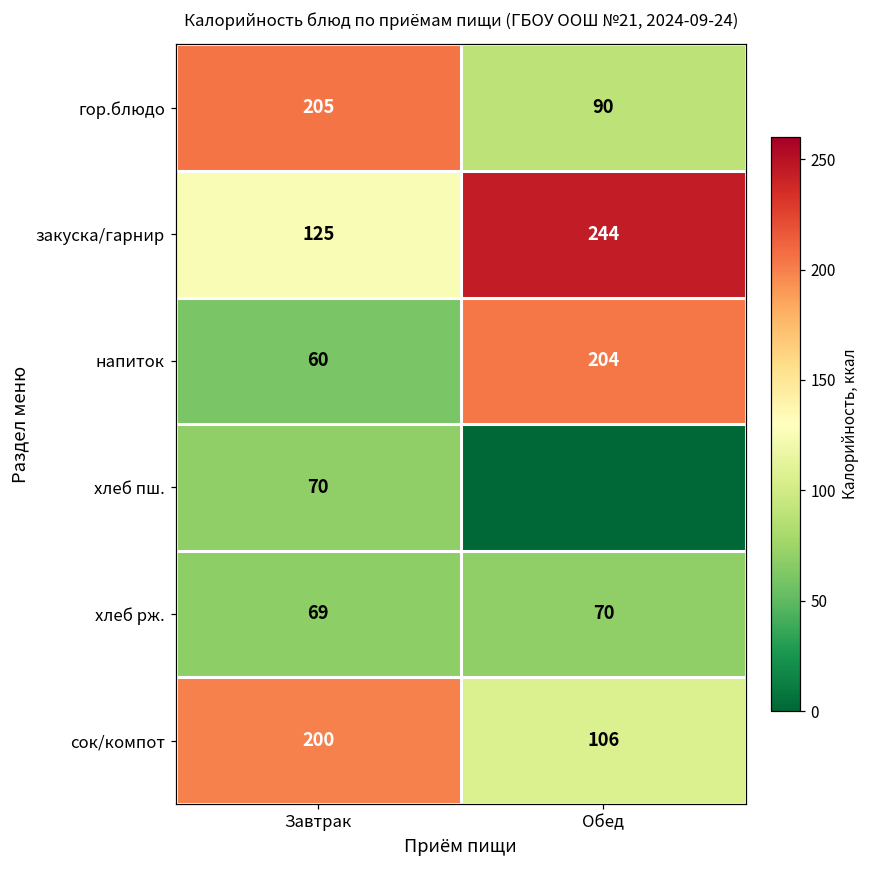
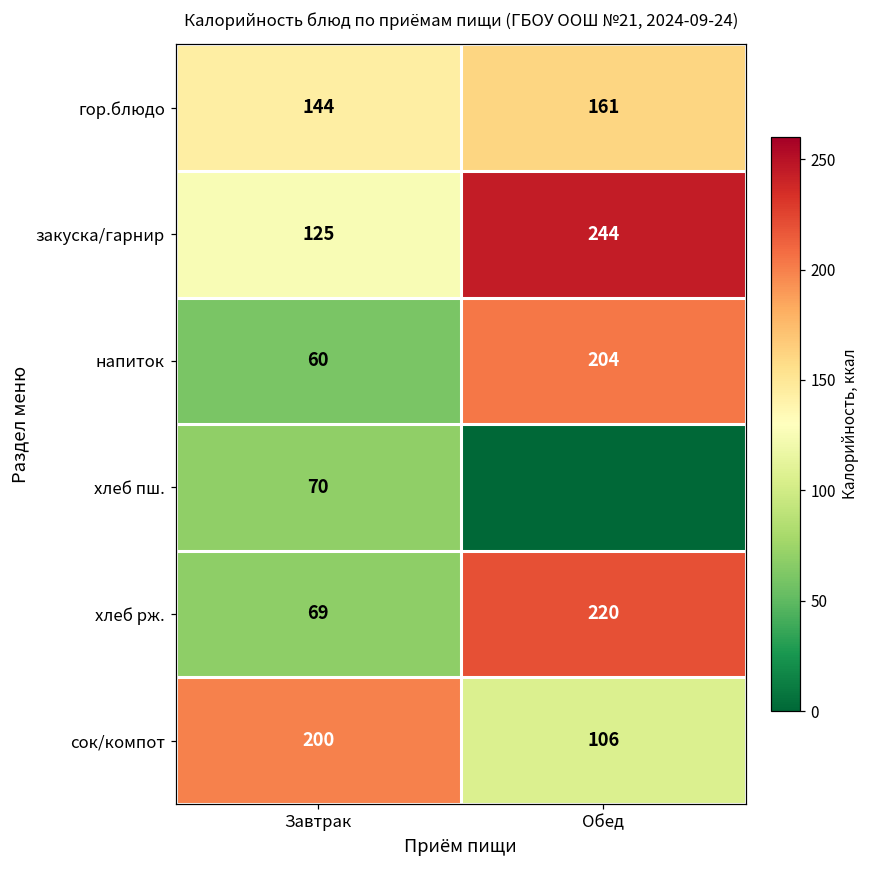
гор.блюдо, Завтрак: 205 -> 144
гор.блюдо, Обед: 90 -> 161
хлеб рж., Обед: 70 -> 220
